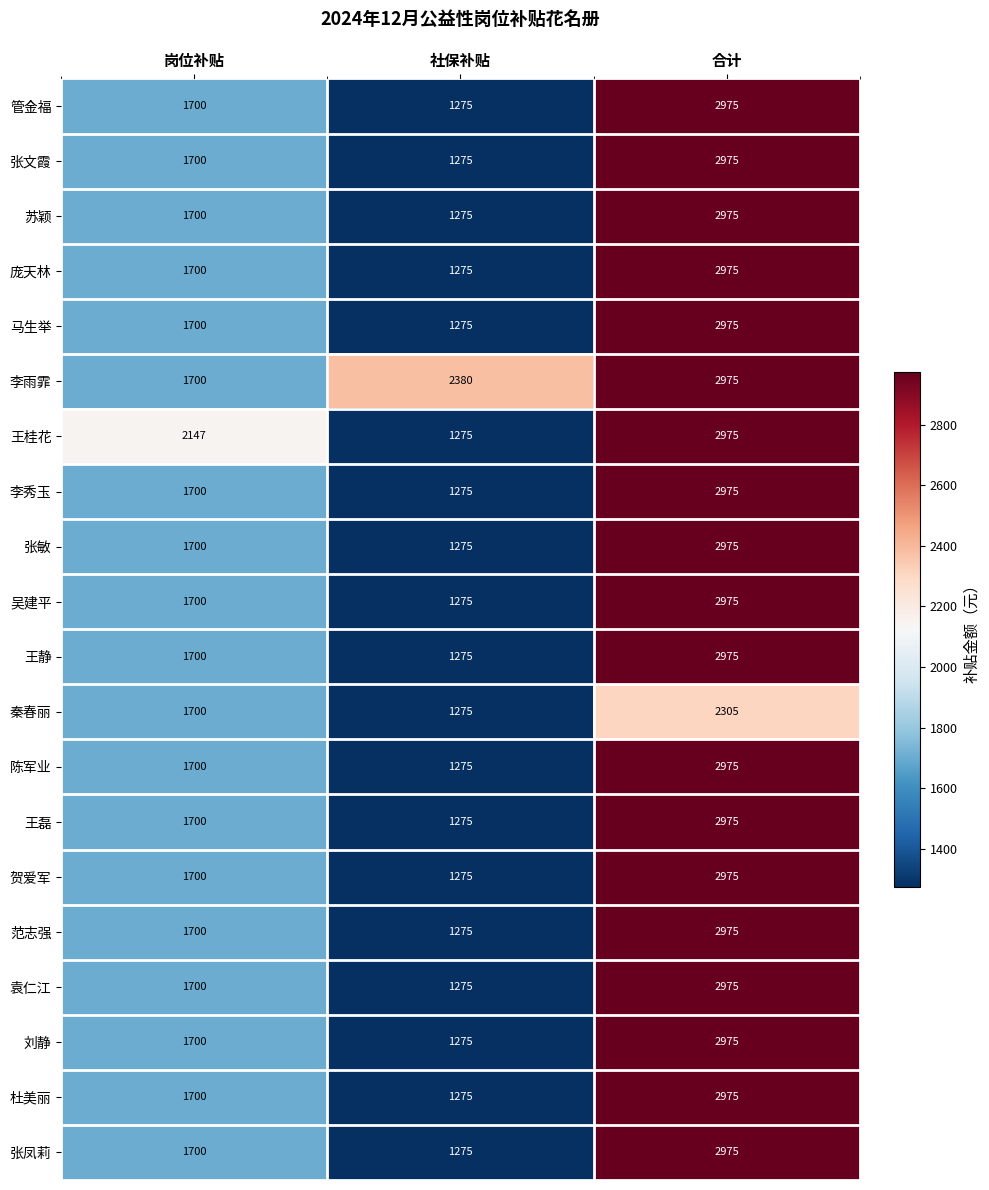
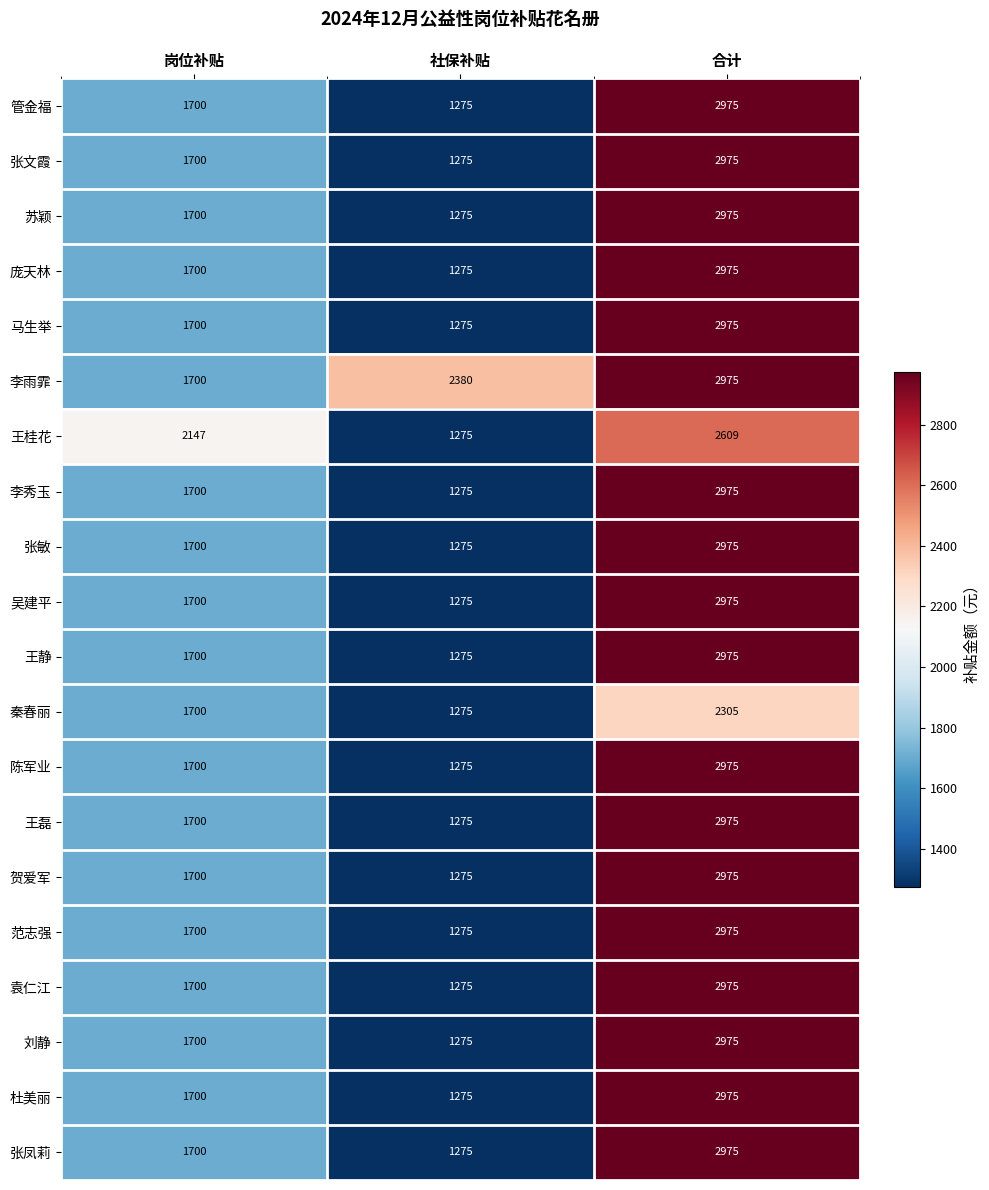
王桂花, 合计: 2975 -> 2609
